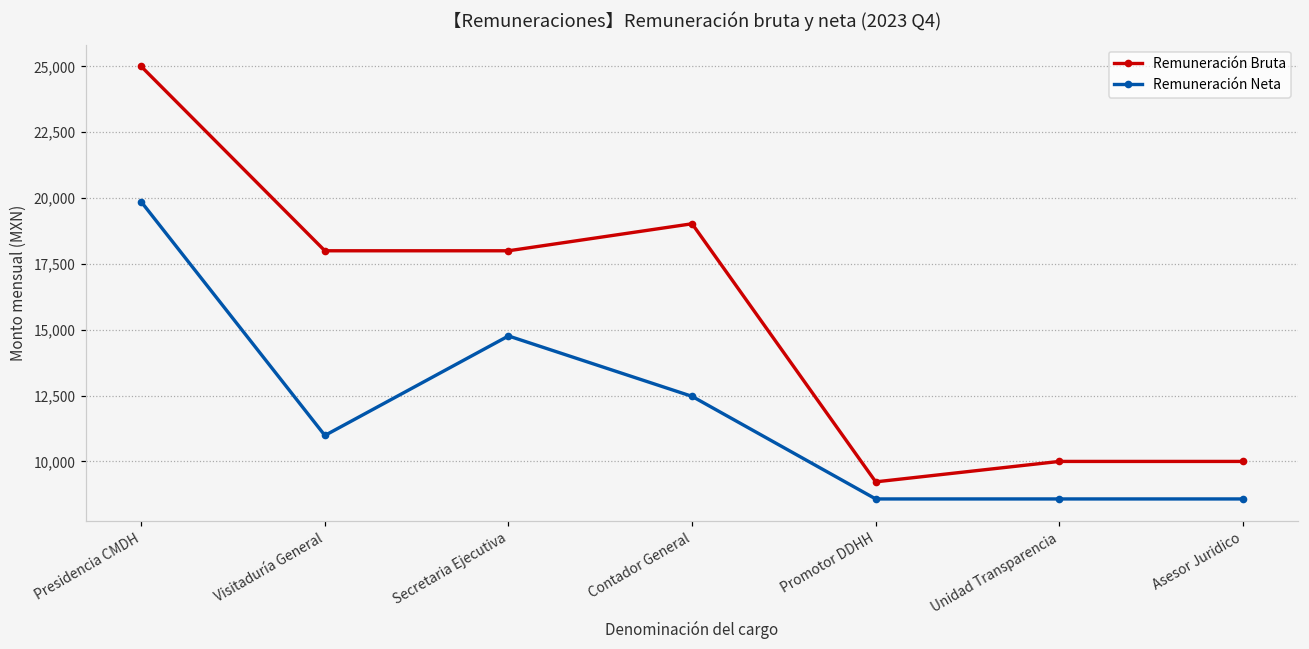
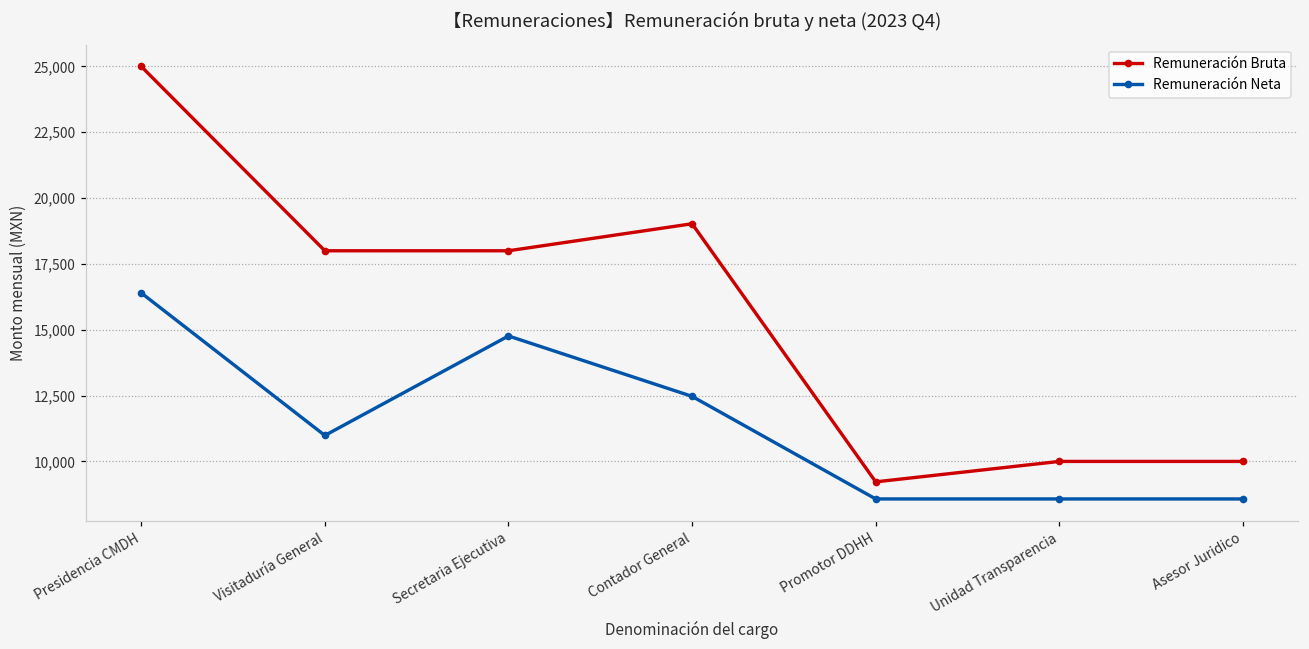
Remuneración Neta, Presidencia CMDH: 19,900 -> 16,400
